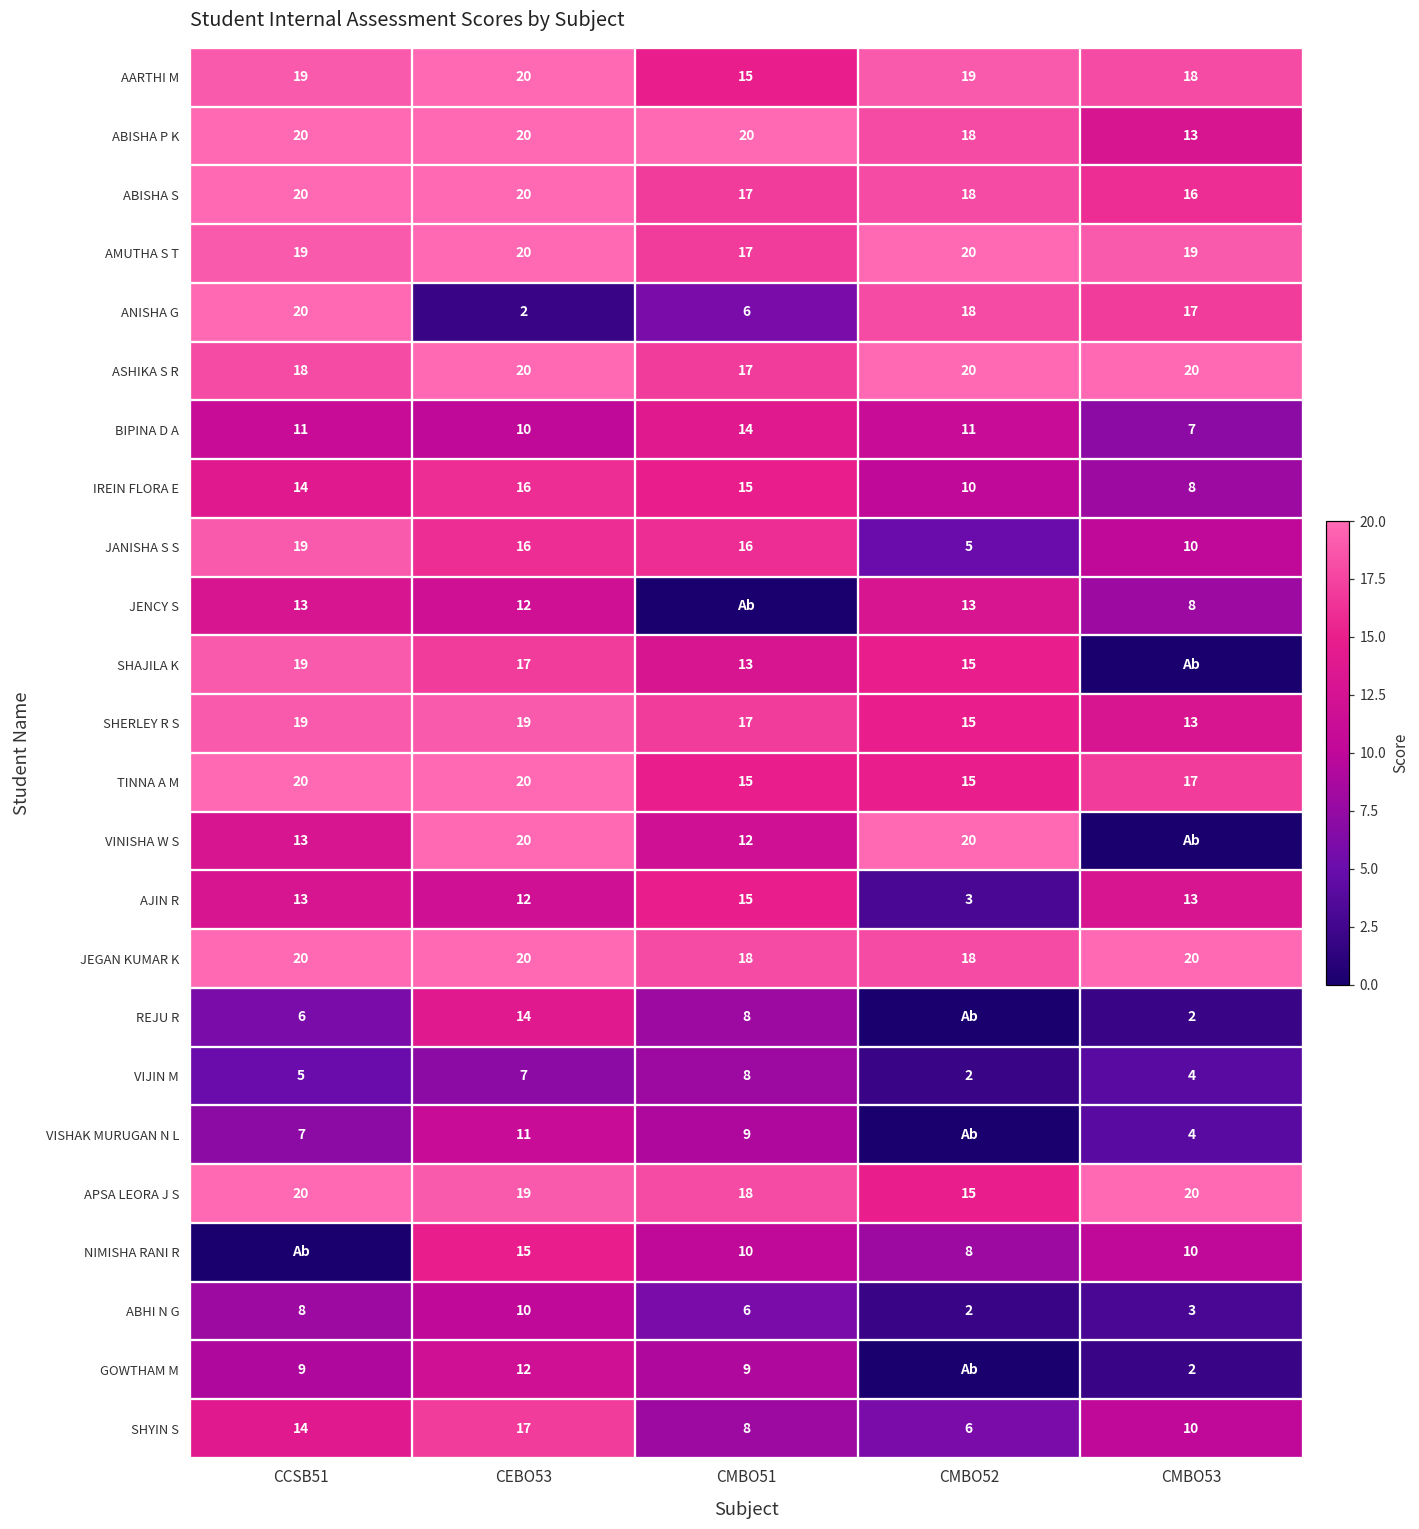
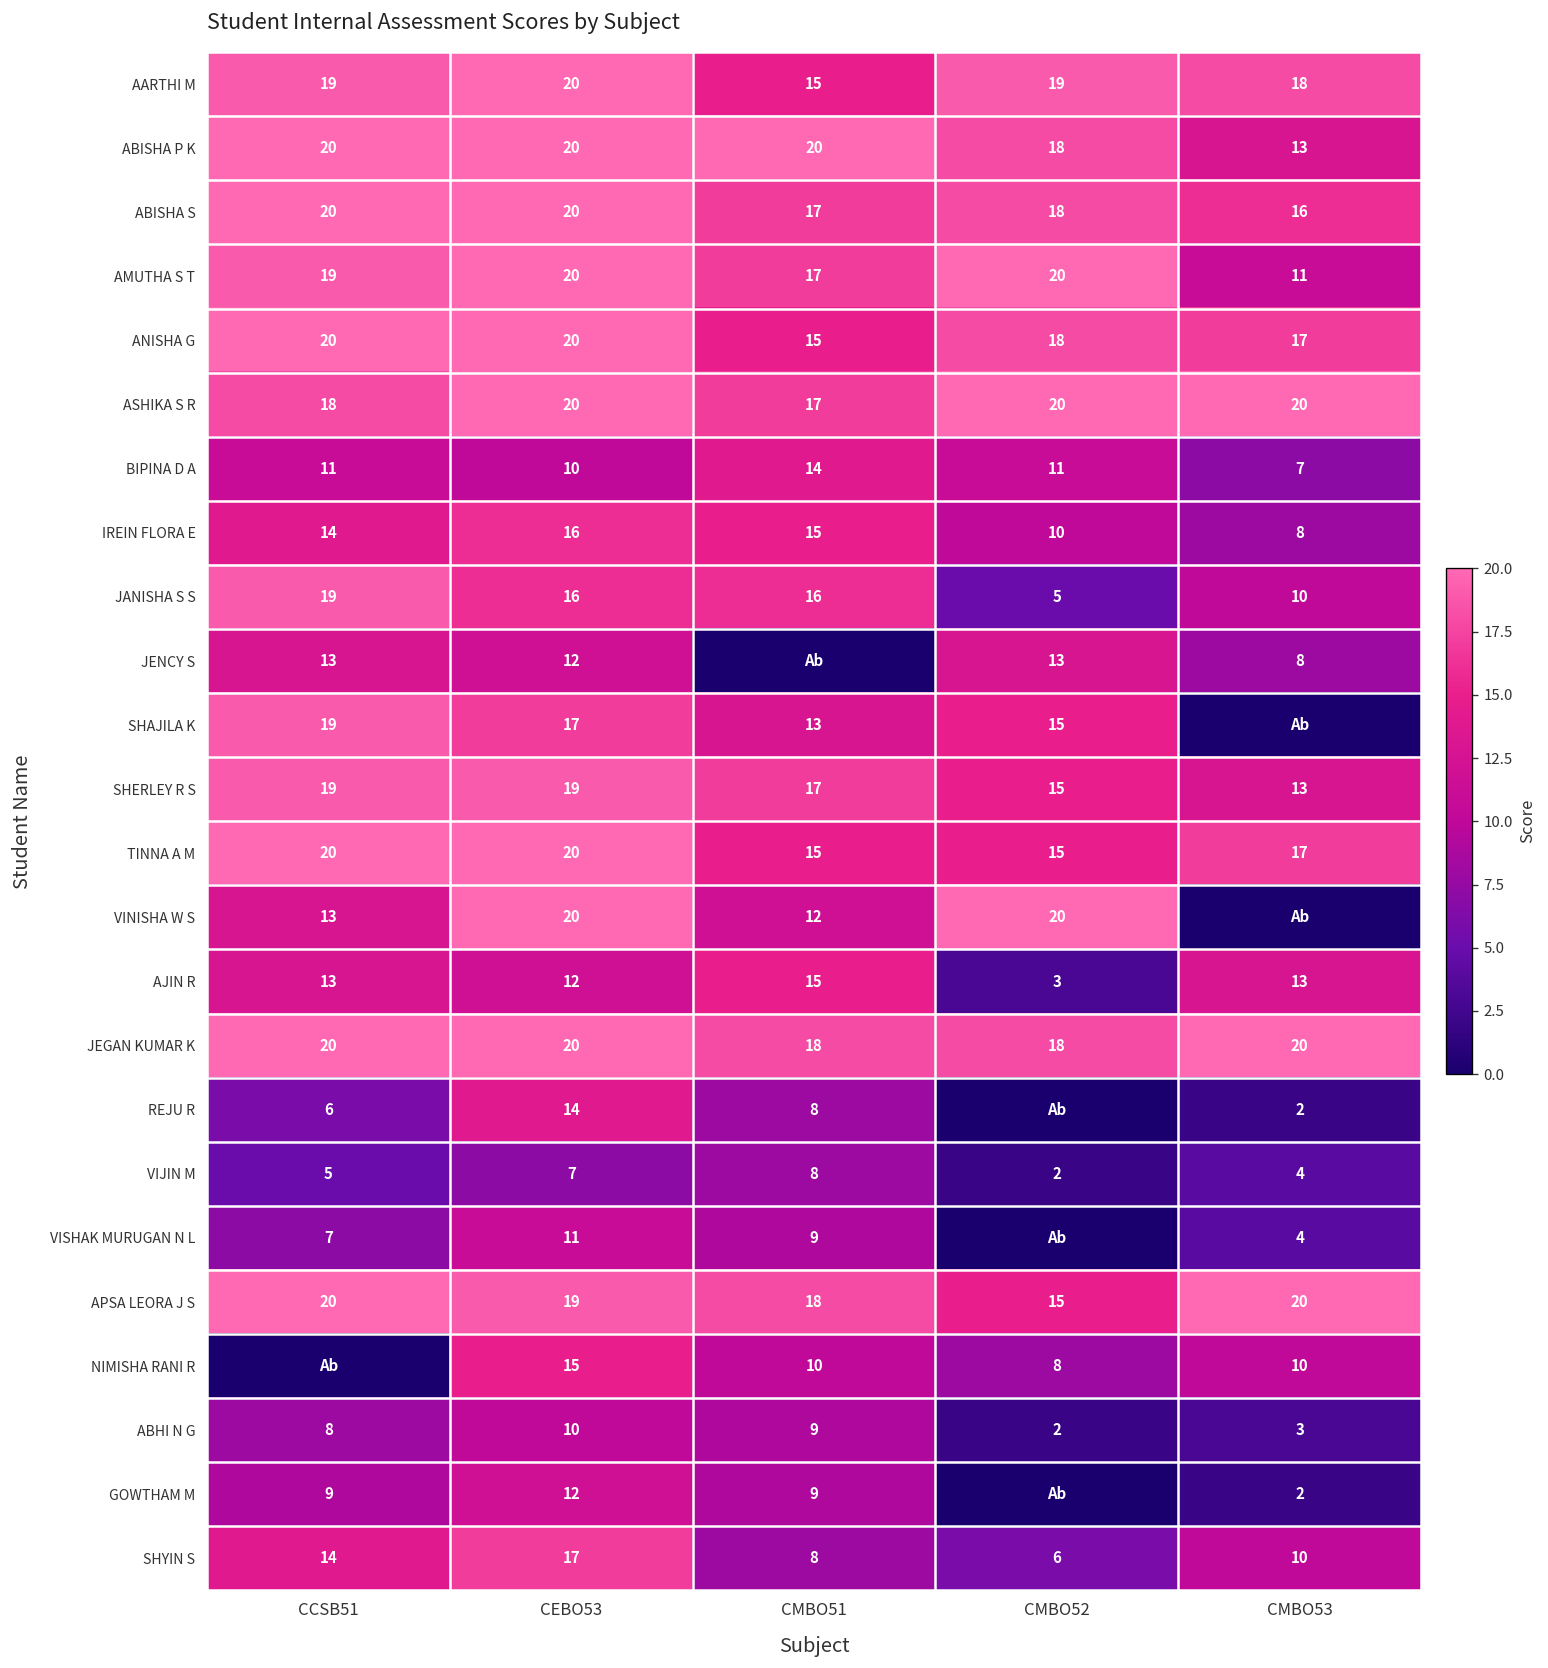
AMUTHA S T, CMBO53: 19 -> 11
ANISHA G, CEBO53: 2 -> 20
ANISHA G, CMBO51: 6 -> 15
ABHI N G, CMBO51: 6 -> 9
